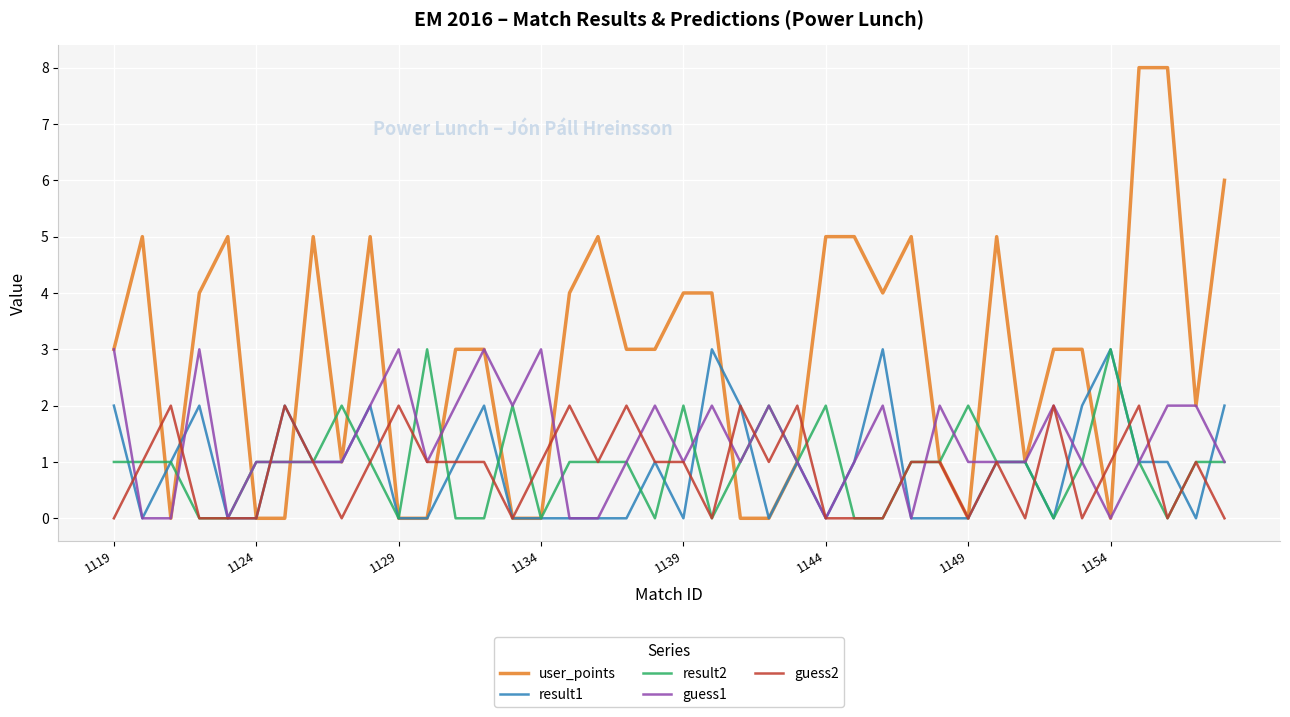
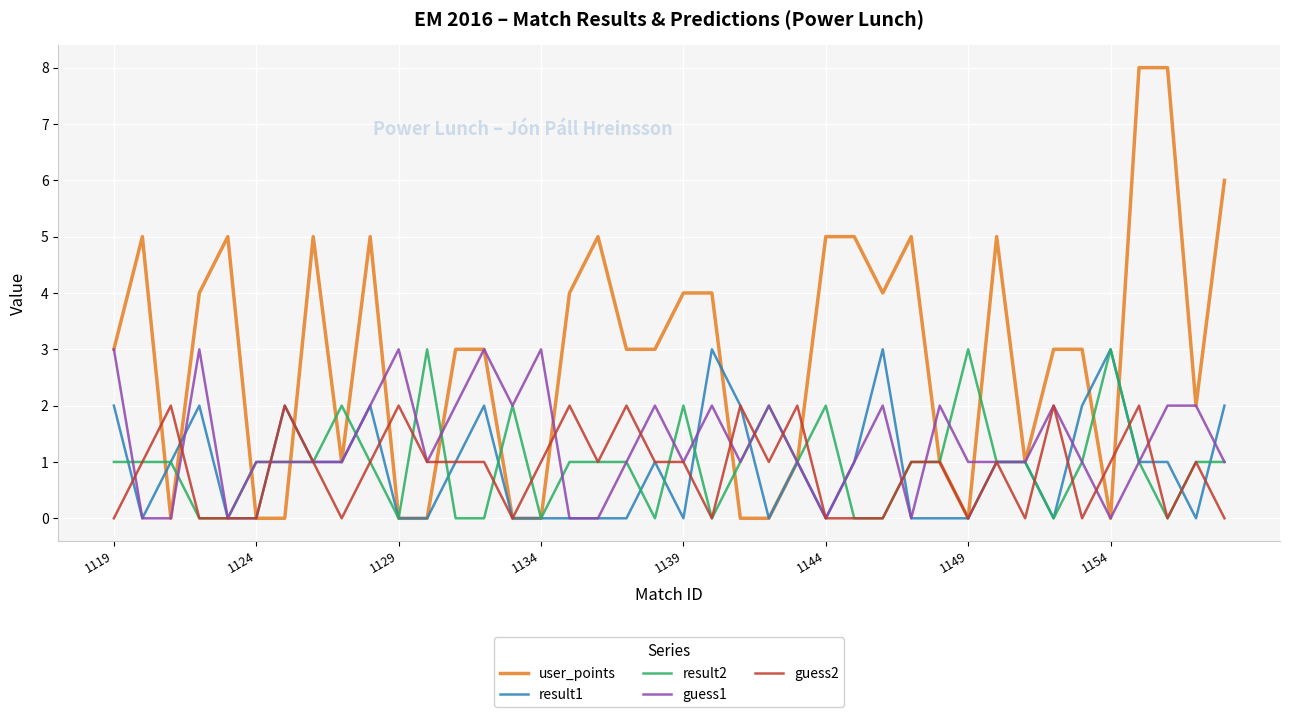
result2, 1149: 2 -> 3
